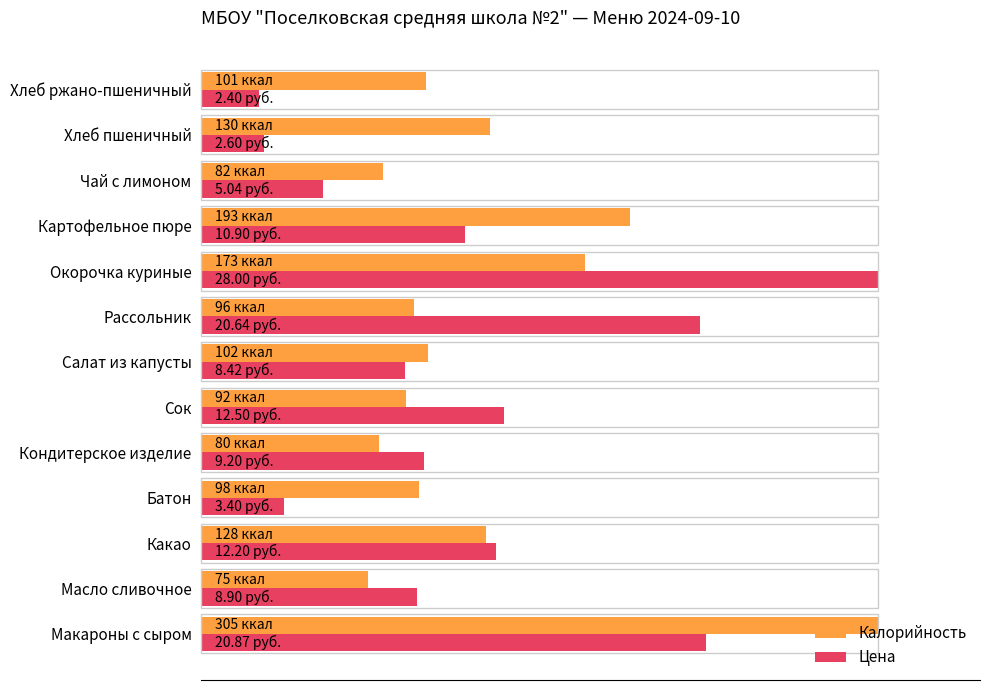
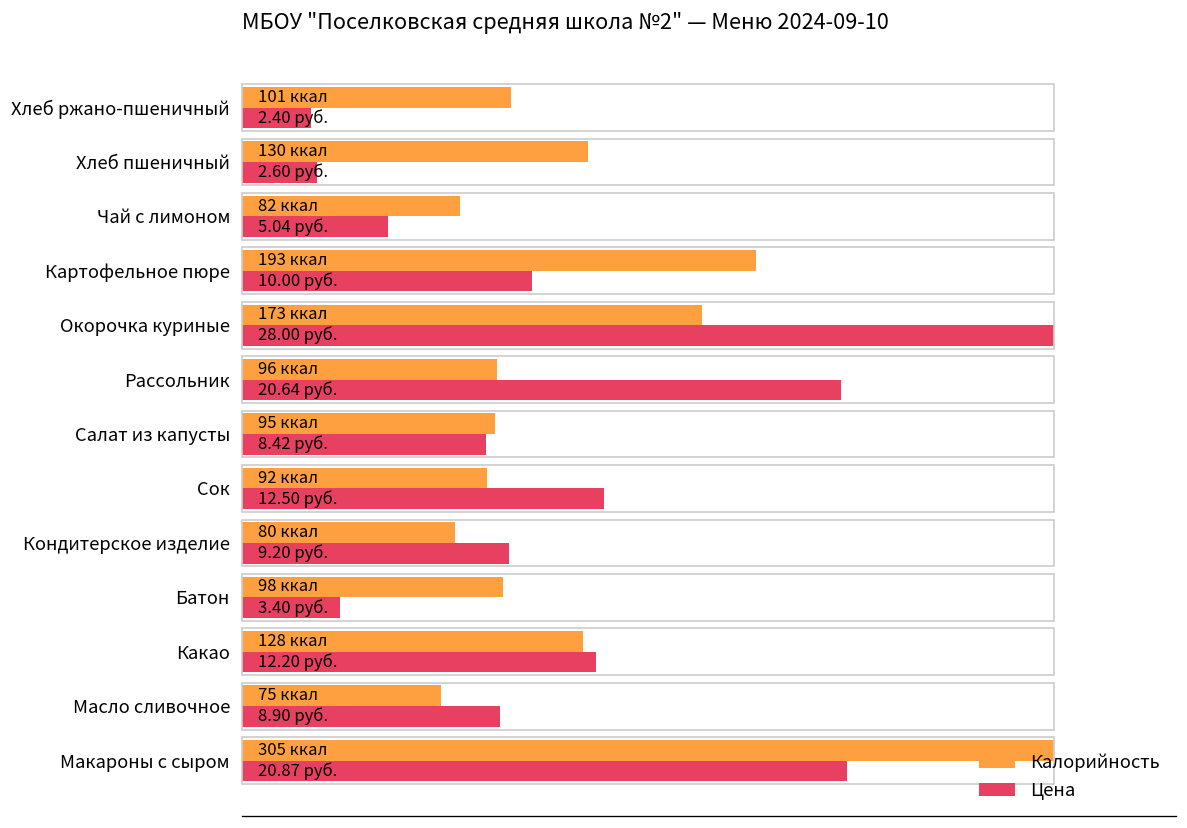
Цена, Картофельное пюре: 10.90 -> 10.00
Калорийность, Салат из капусты: 102 -> 95
